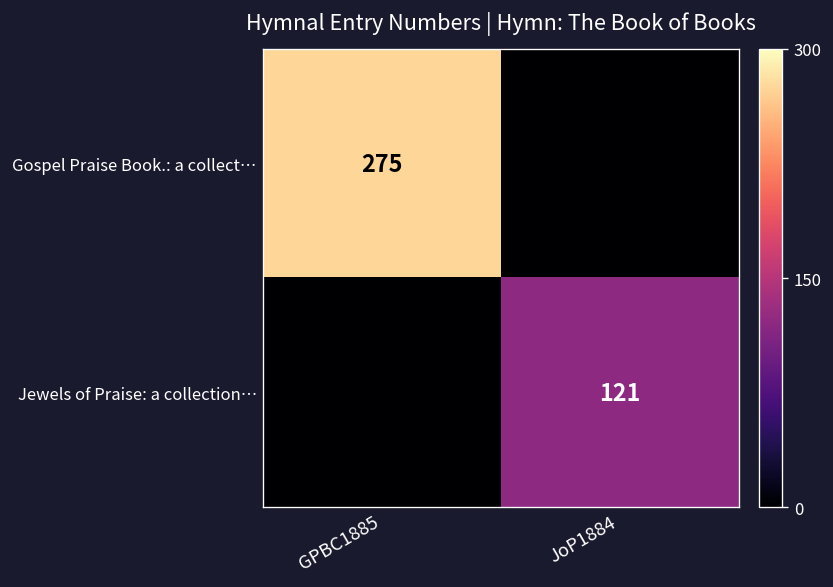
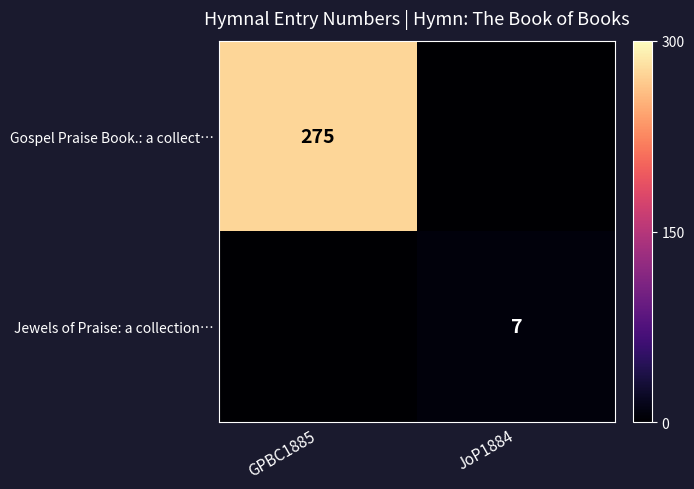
Jewels of Praise: a collection…, JoP1884: 121 -> 7
